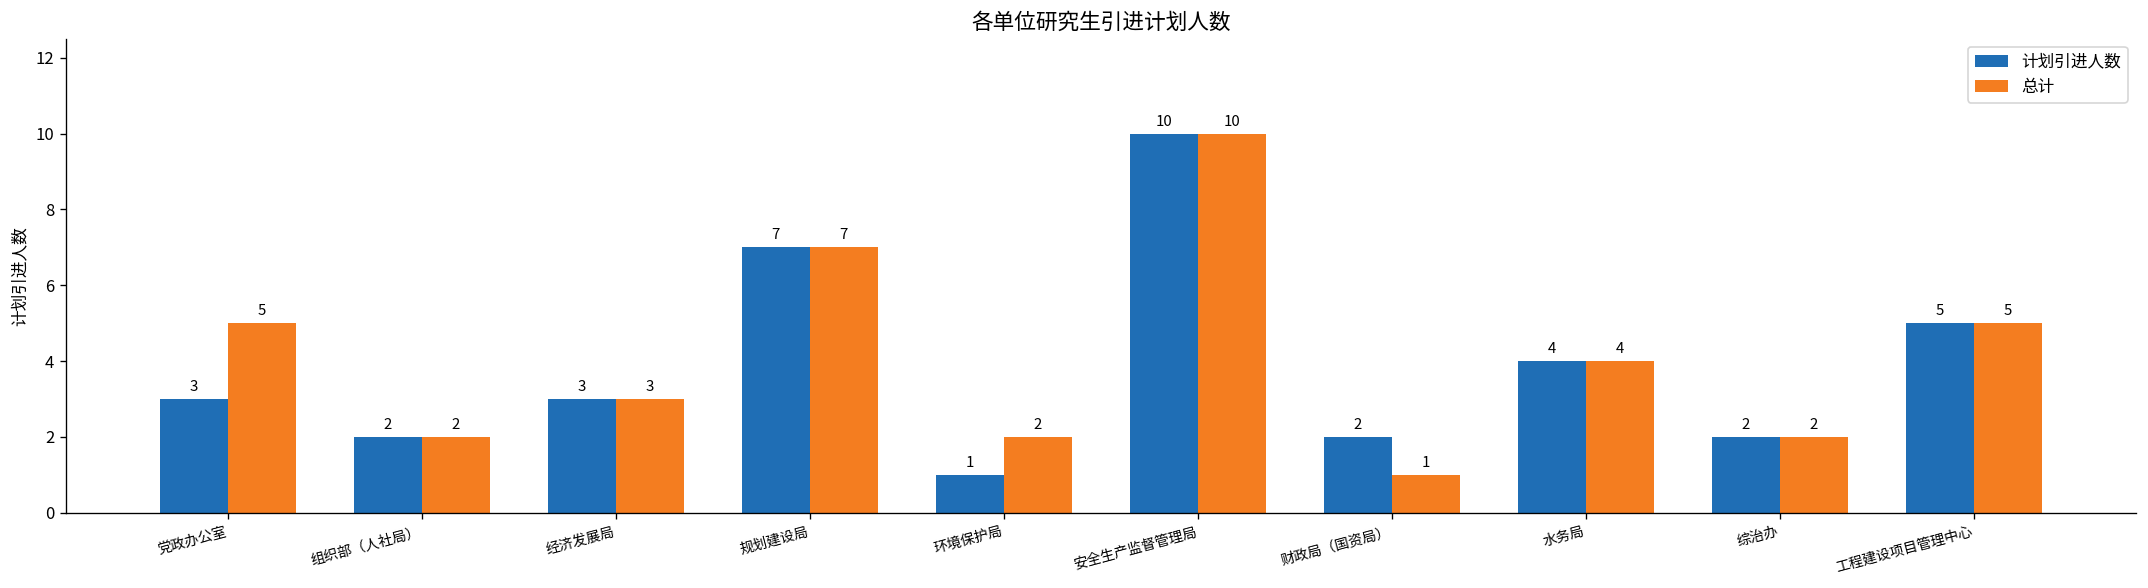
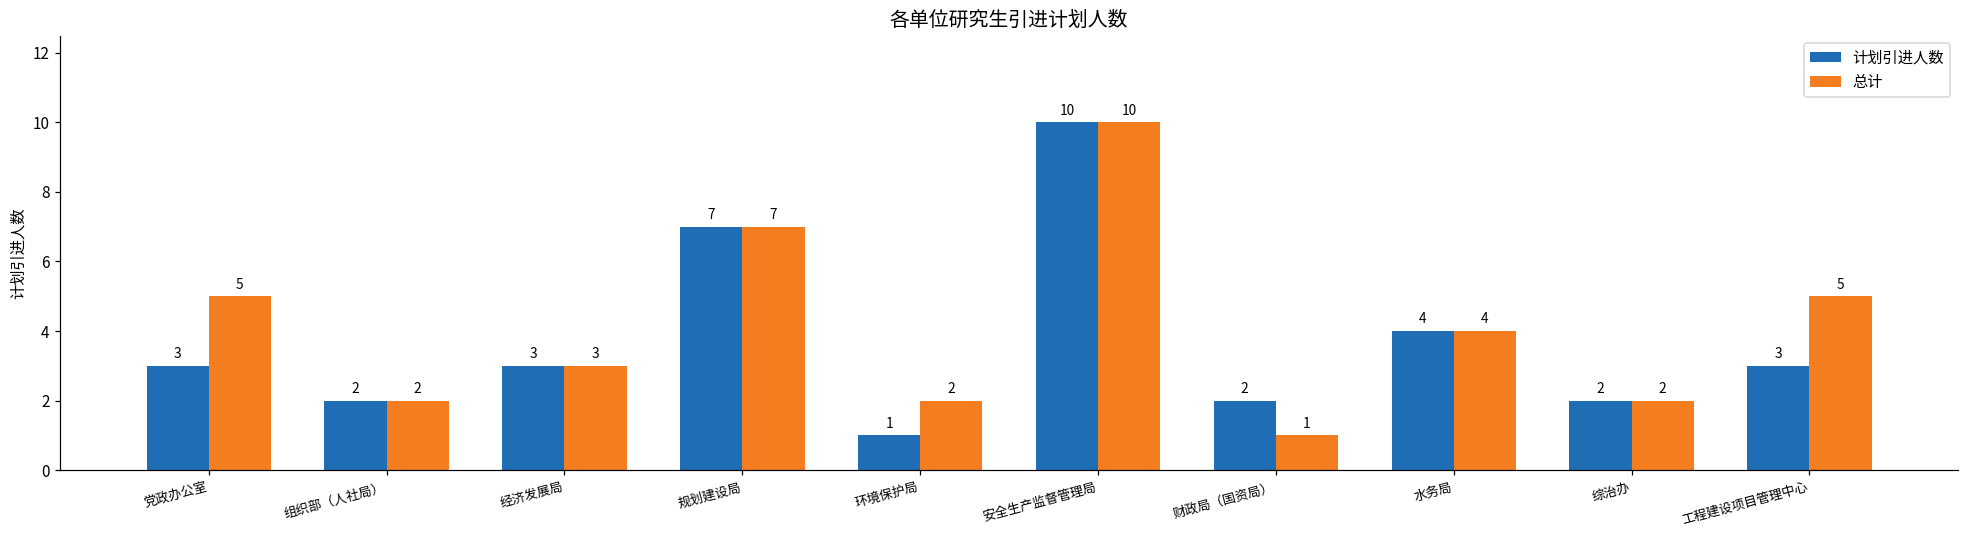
计划引进人数, 工程建设项目管理中心: 5 -> 3
